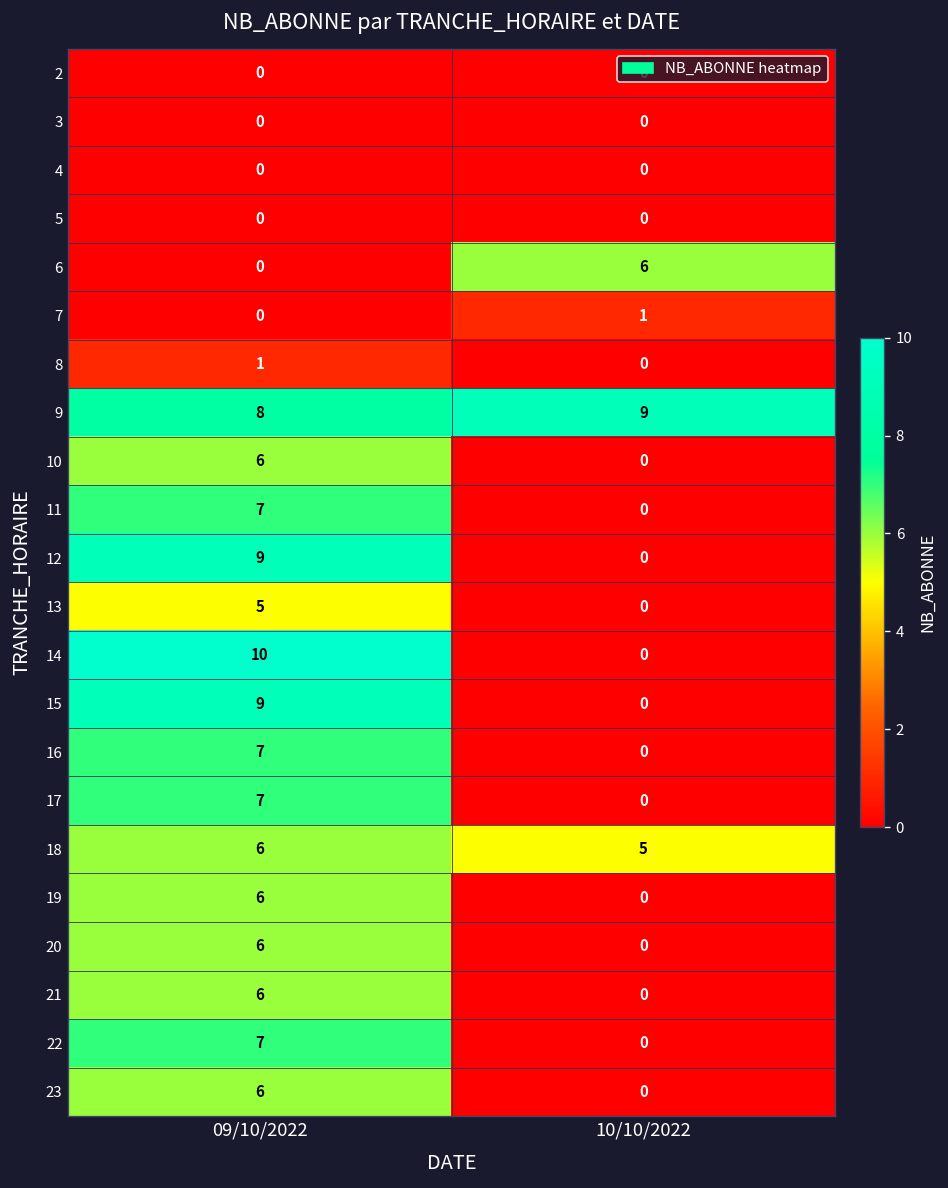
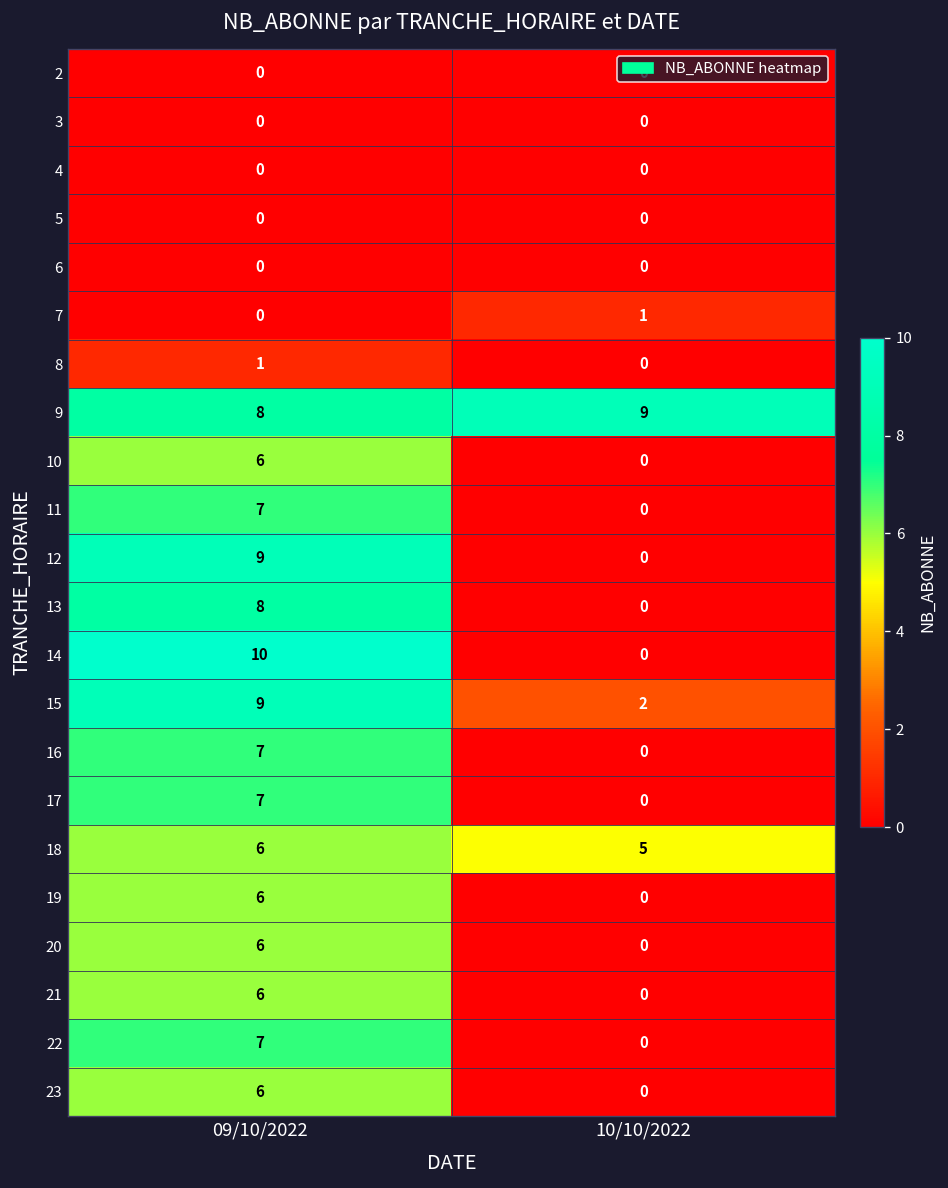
6, 10/10/2022: 6 -> 0
13, 09/10/2022: 5 -> 8
15, 10/10/2022: 0 -> 2
